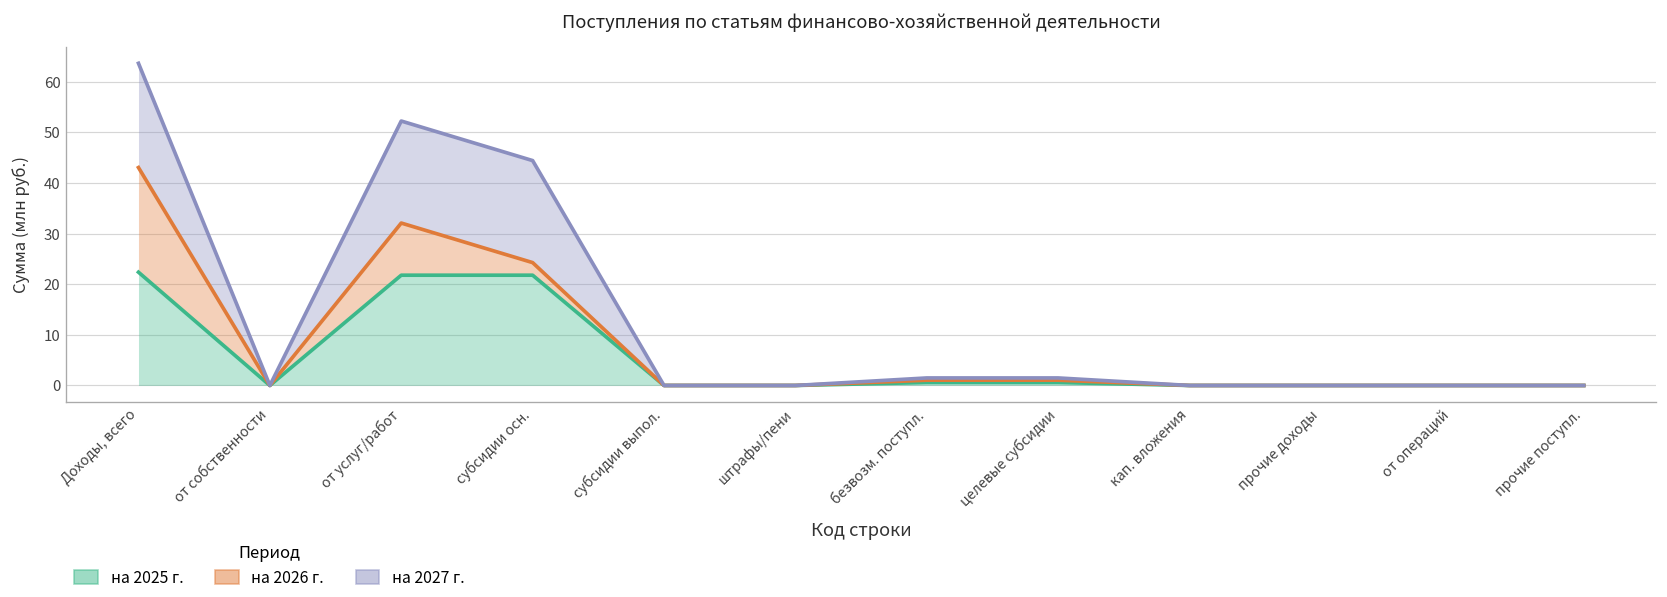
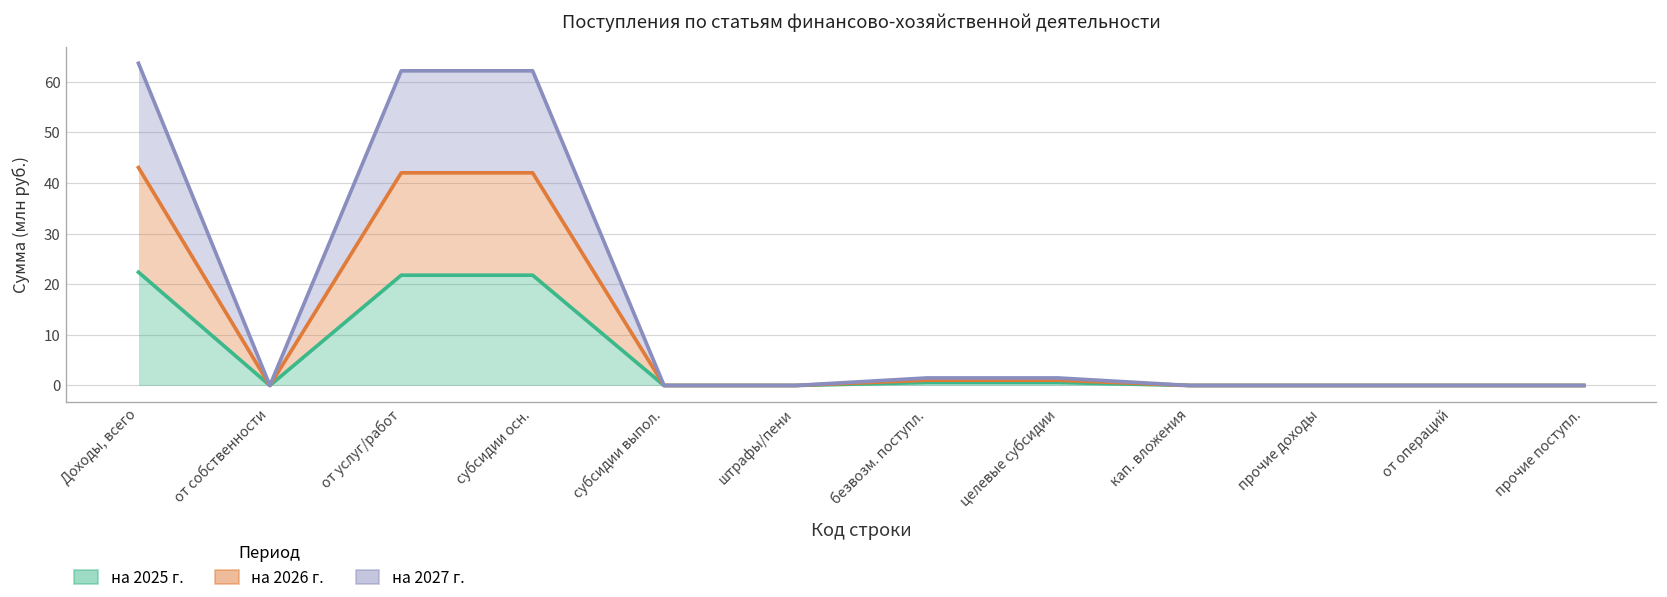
на 2026 г., от услуг/работ: 10 -> 20
на 2026 г., субсидии осн.: 2 -> 20
